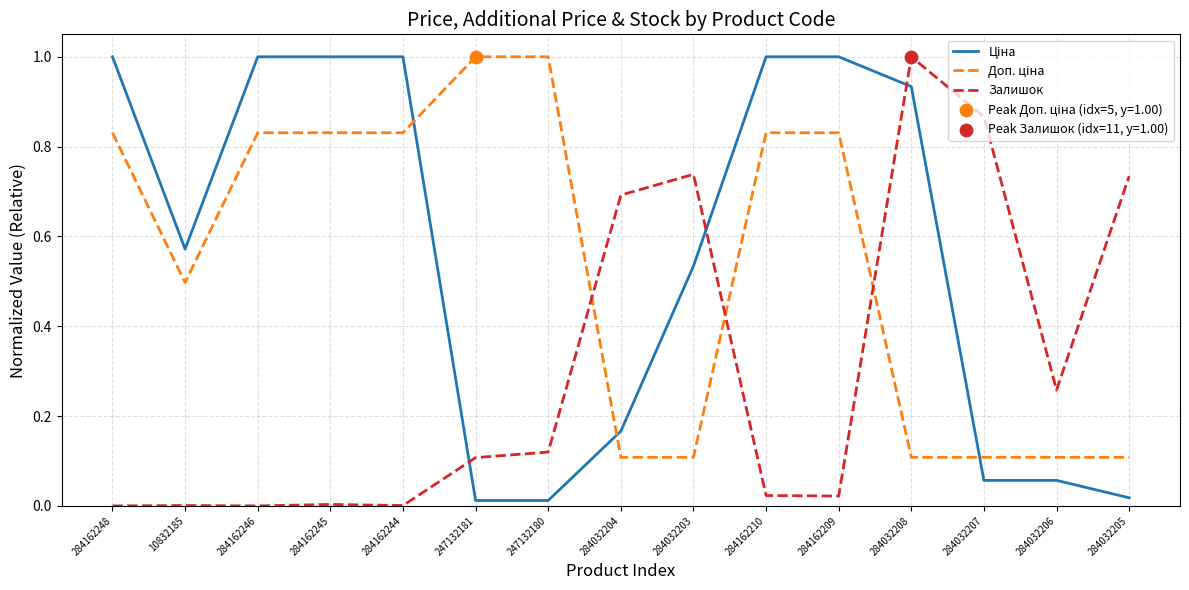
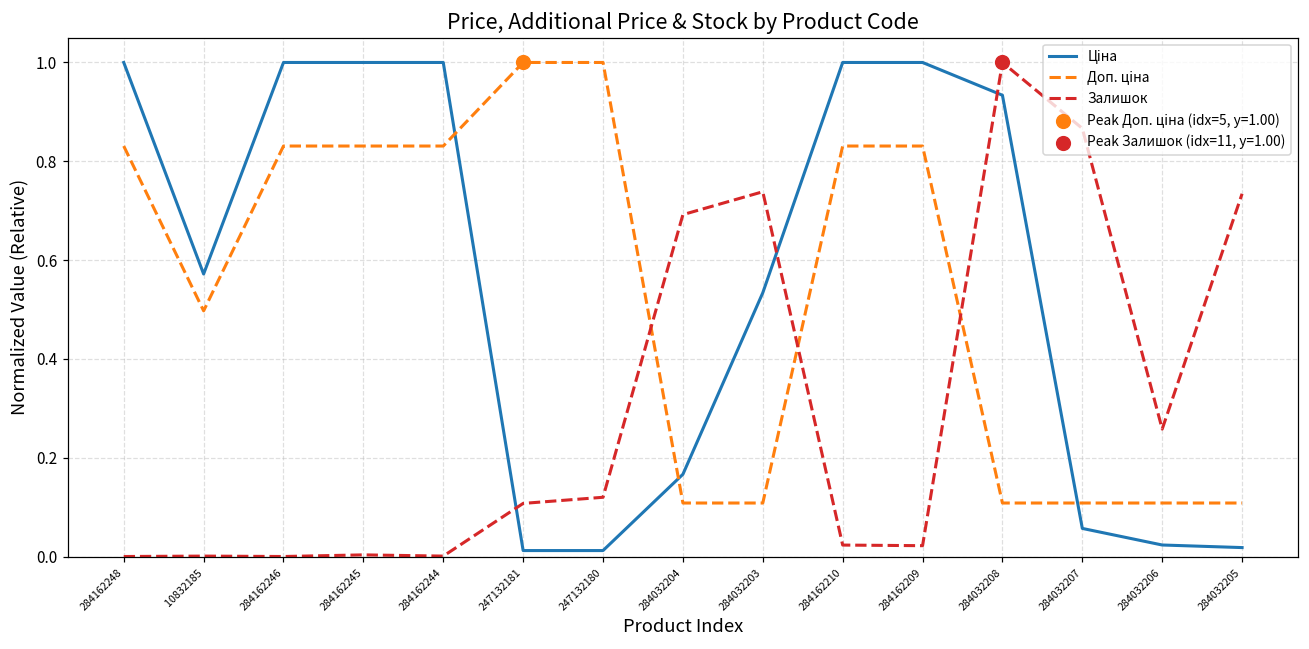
Ціна, 284032206: 0.06 -> 0.02
